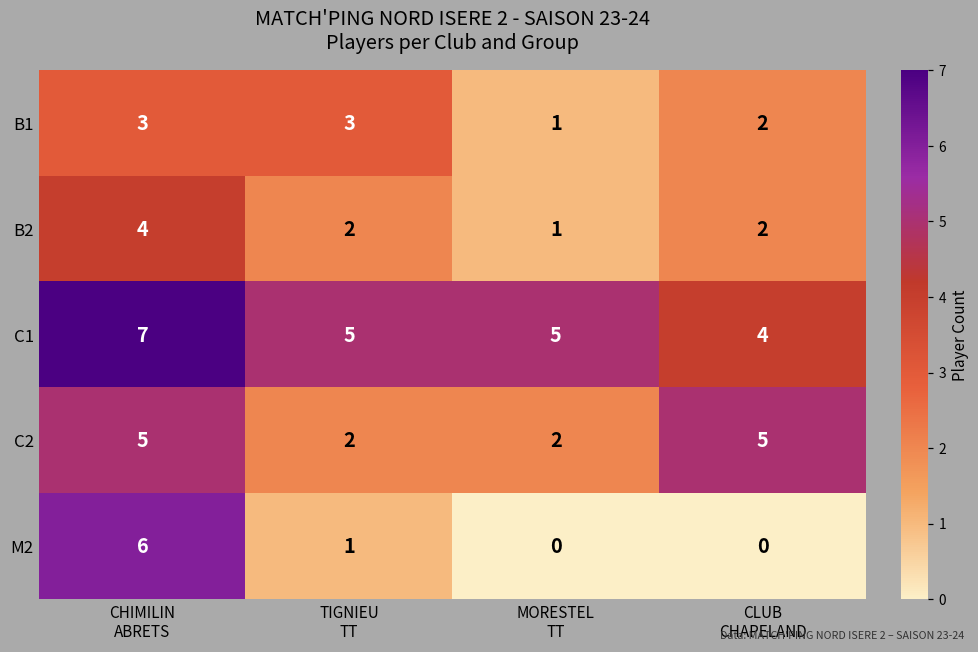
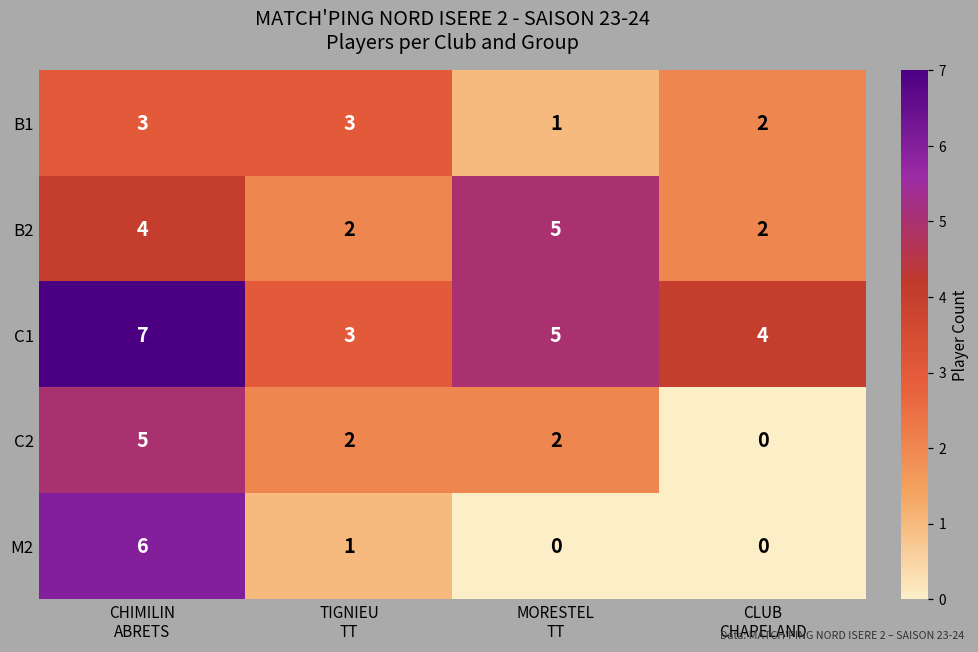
B2, MORESTEL TT: 1 -> 5
C1, TIGNIEU TT: 5 -> 3
C2, CLUB CHAPELAND: 5 -> 0
